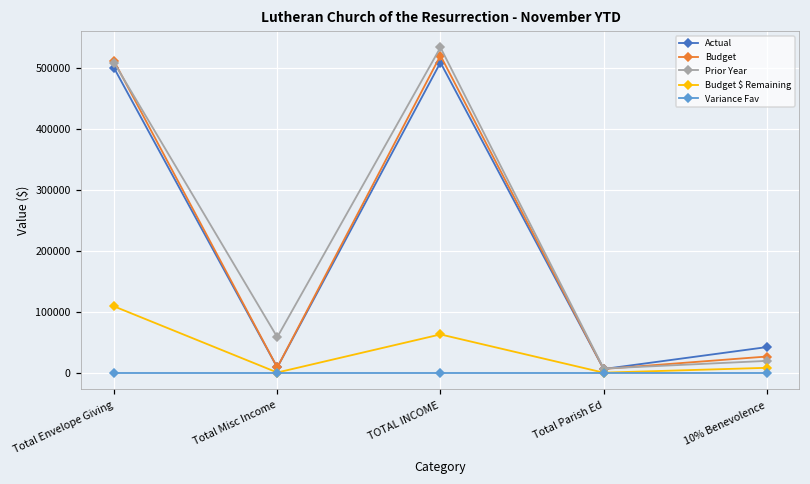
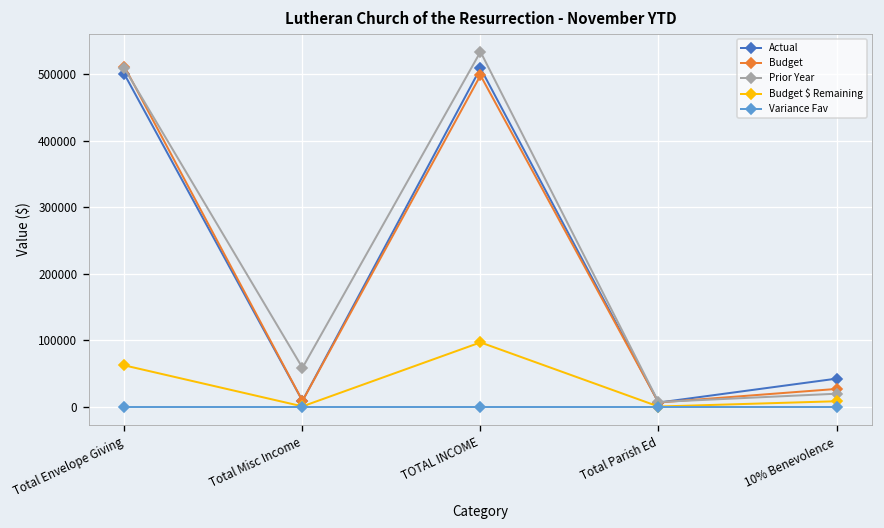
Budget $ Remaining, Total Envelope Giving: 110000 -> 60000
Budget, TOTAL INCOME: 520000 -> 500000
Budget $ Remaining, TOTAL INCOME: 60000 -> 100000
